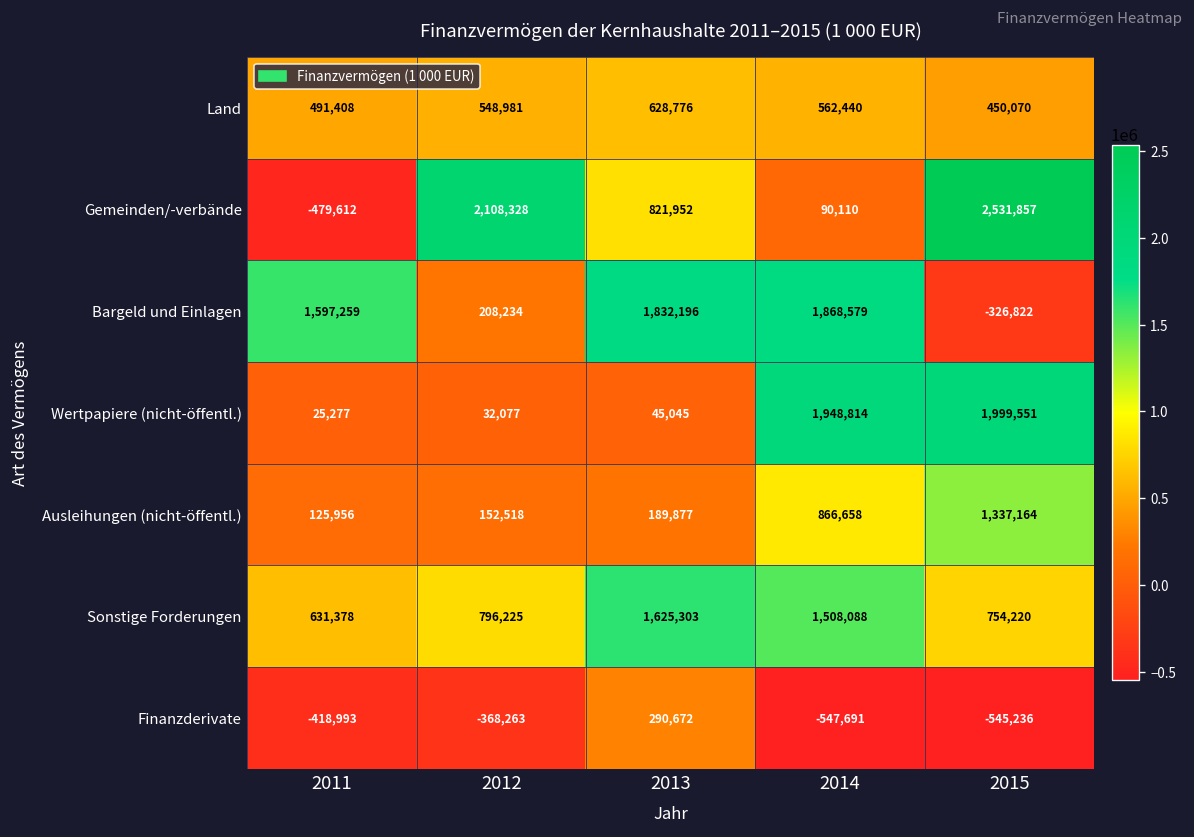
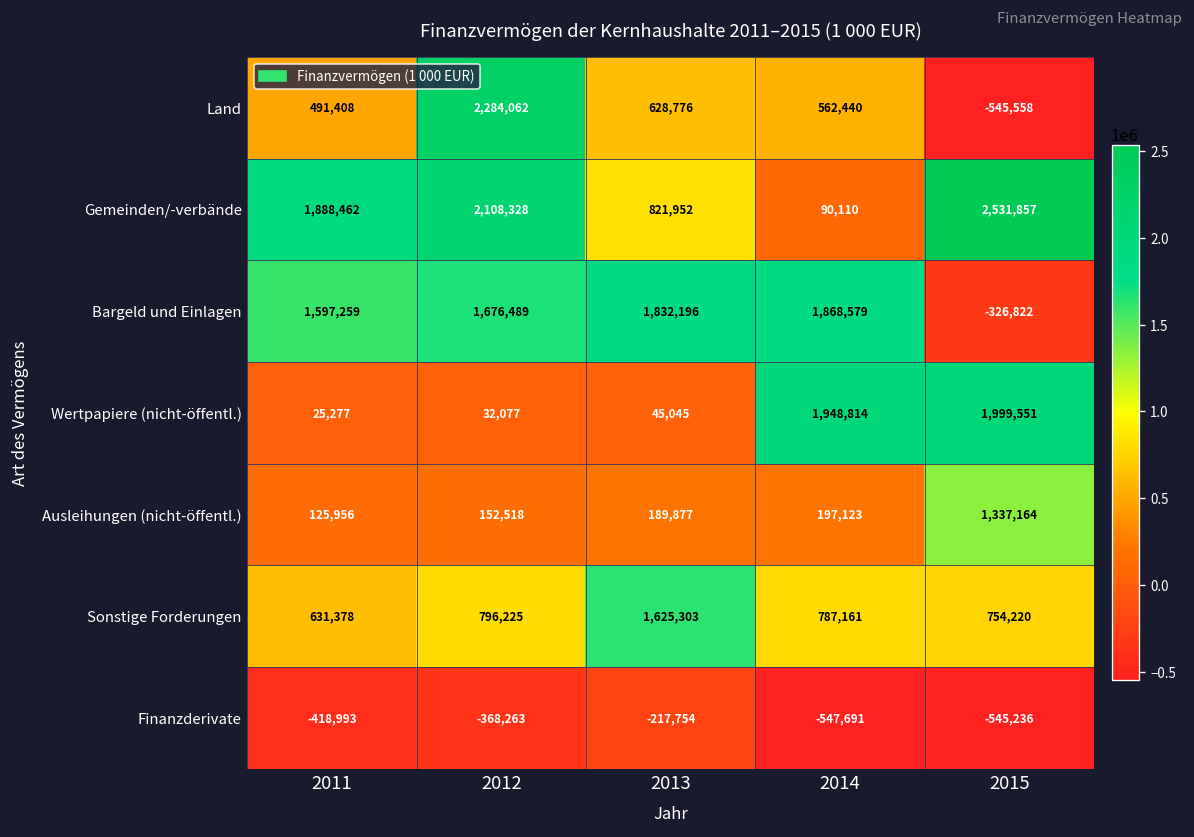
Land, 2012: 548,981 -> 2,284,062
Land, 2015: 450,070 -> -545,558
Gemeinden/-verbände, 2011: -479,612 -> 1,888,462
Bargeld und Einlagen, 2012: 208,234 -> 1,676,489
Ausleihungen (nicht-öffentl.), 2014: 866,658 -> 197,123
Sonstige Forderungen, 2014: 1,508,088 -> 787,161
Finanzderivate, 2013: 290,672 -> -217,754
